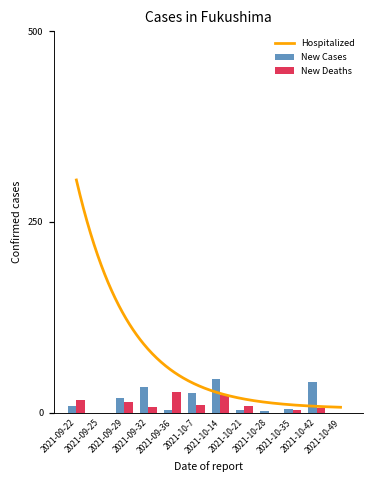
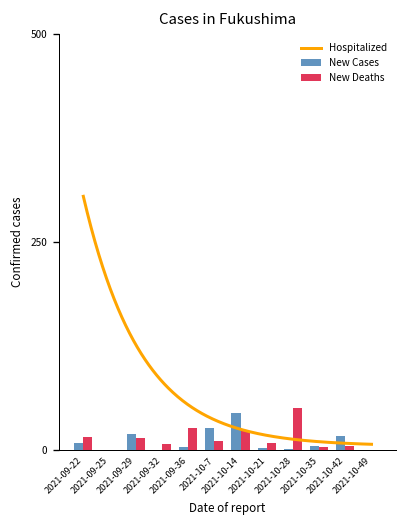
New Cases, 2021-09-32: 30 -> 0
New Deaths, 2021-10-28: 0 -> 50
New Cases, 2021-10-42: 40 -> 20
